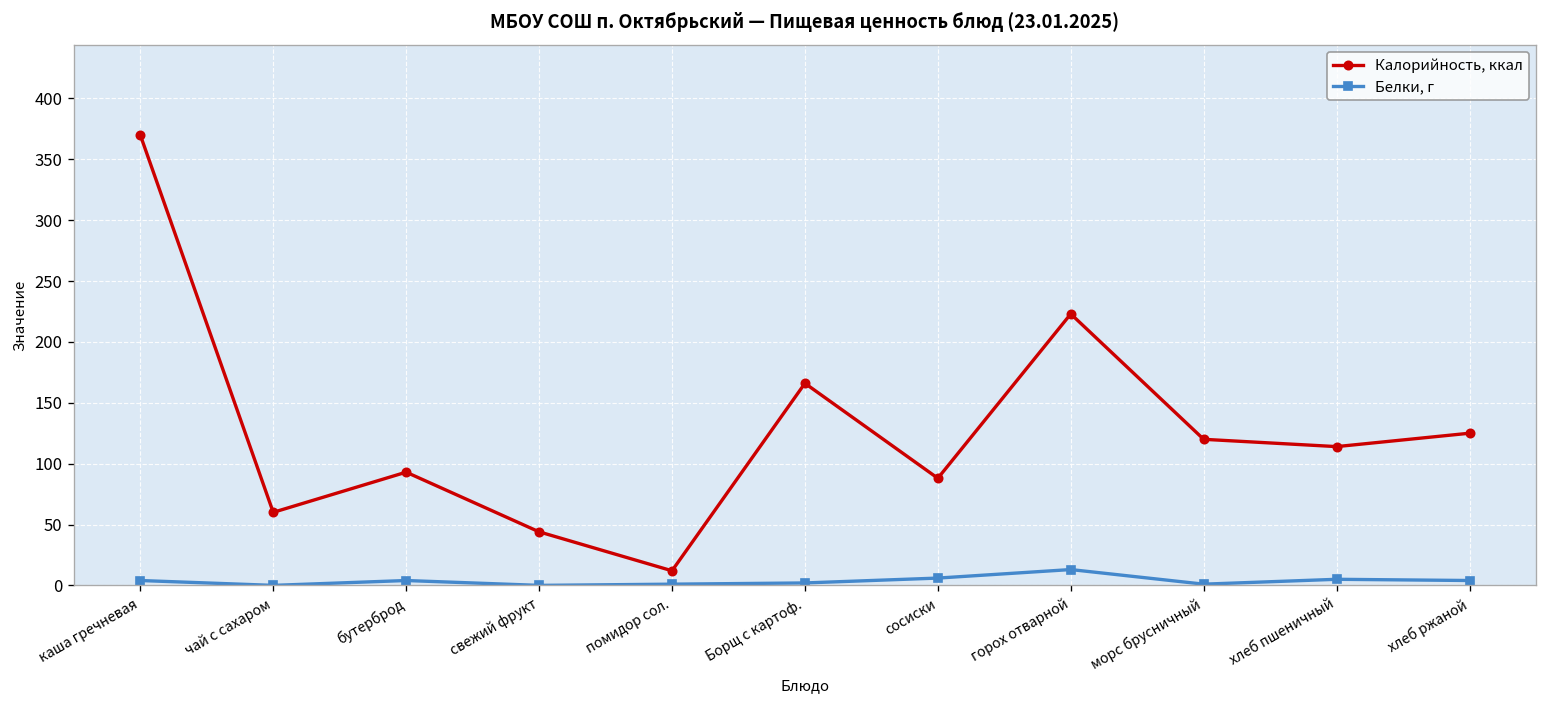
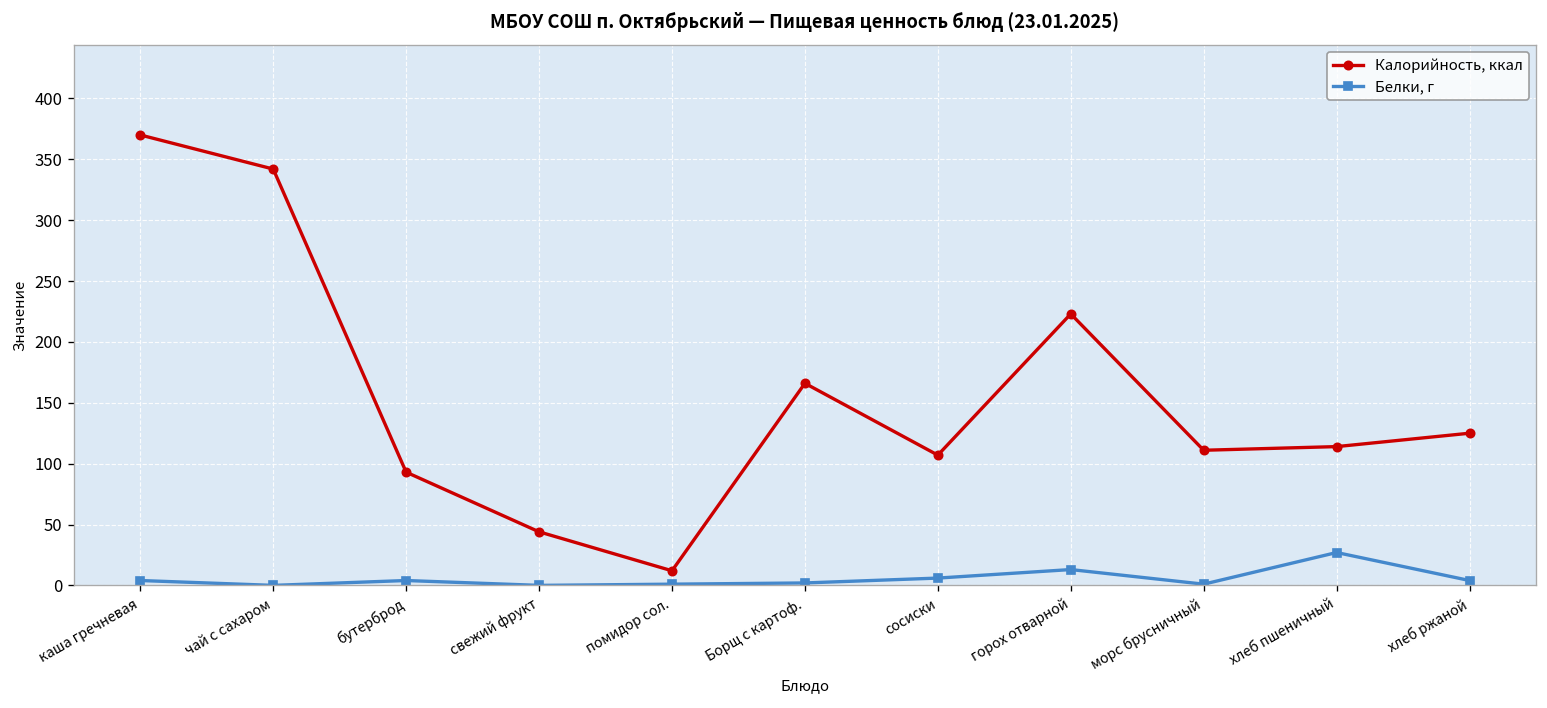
Калорийность, ккал, чай с сахаром: 60 -> 342
Калорийность, ккал, сосиски: 88 -> 107
Калорийность, ккал, морс брусничный: 120 -> 111
Белки, г, хлеб пшеничный: 5 -> 27
